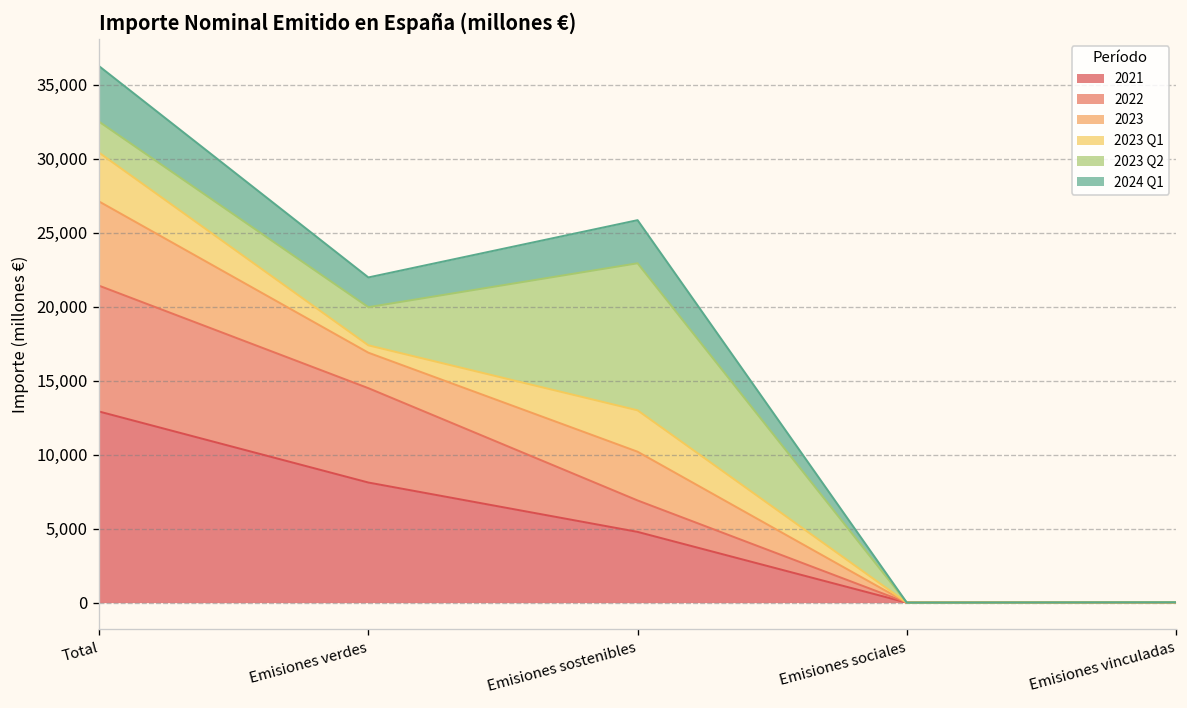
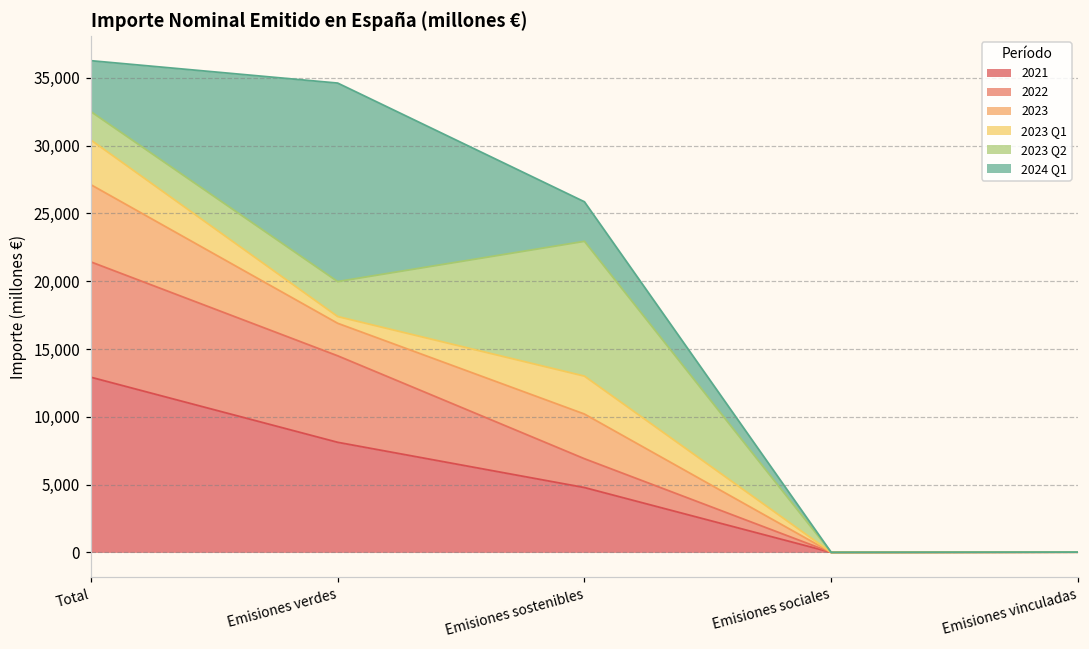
2024 Q1, Emisiones verdes: 2,000 -> 14,600
